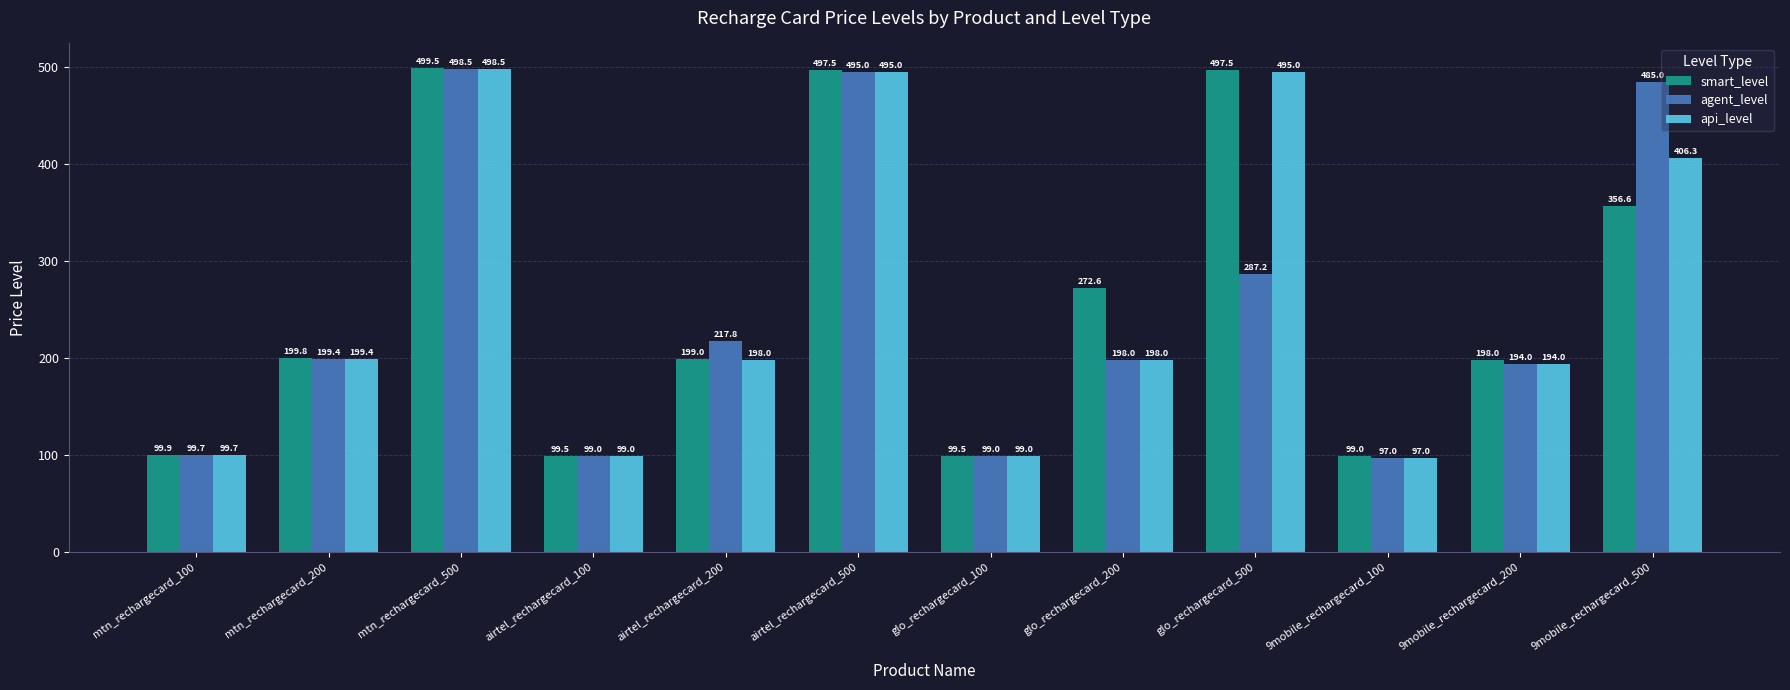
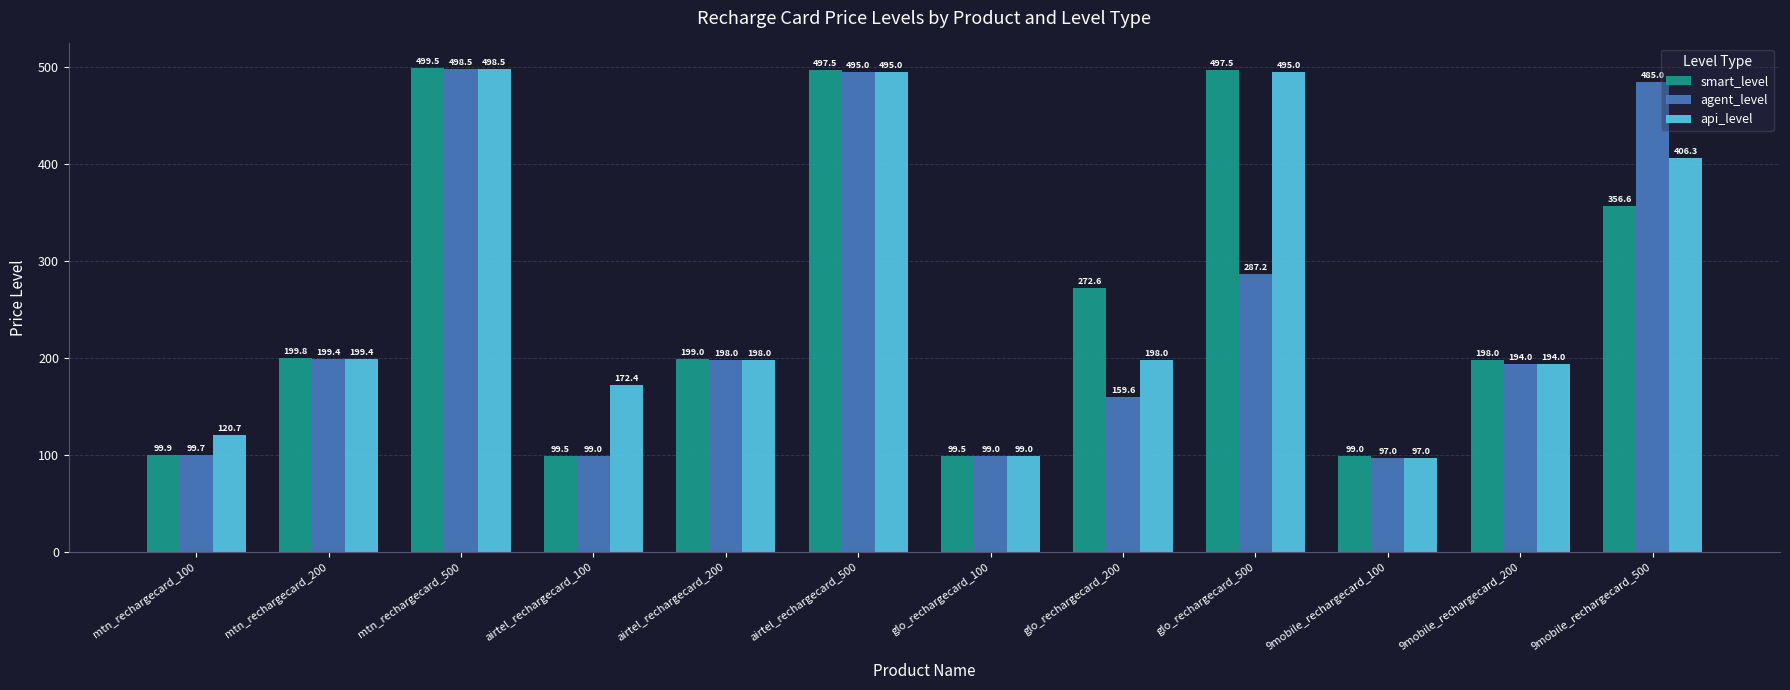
api_level, mtn_rechargecard_100: 99.7 -> 120.7
api_level, airtel_rechargecard_100: 99.0 -> 172.4
agent_level, airtel_rechargecard_200: 217.8 -> 198.0
agent_level, glo_rechargecard_200: 198.0 -> 159.6
